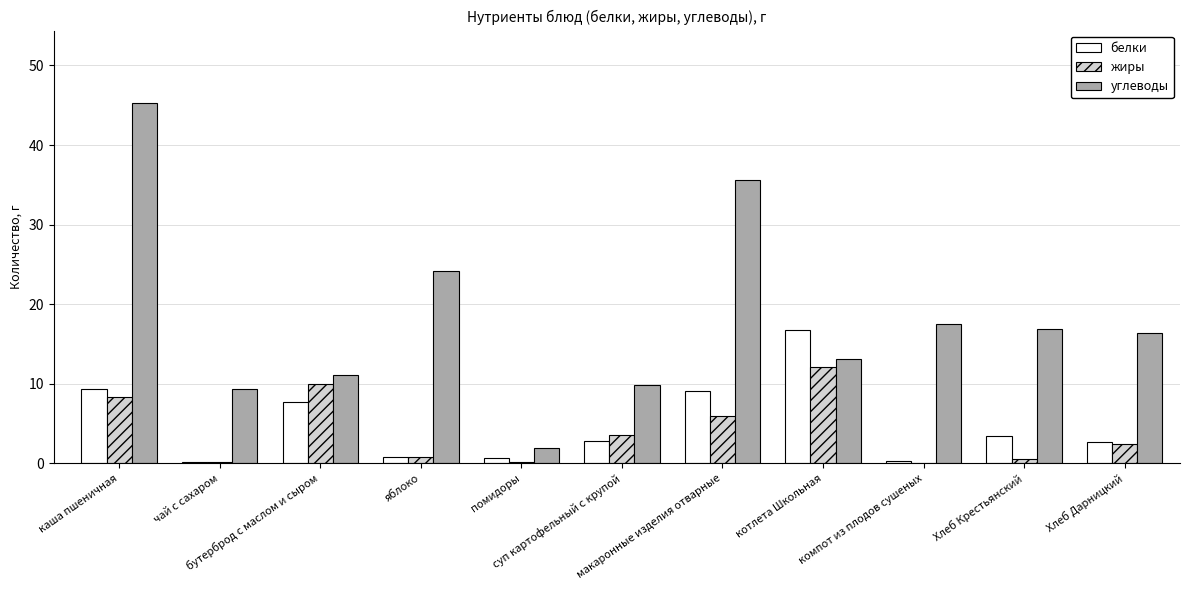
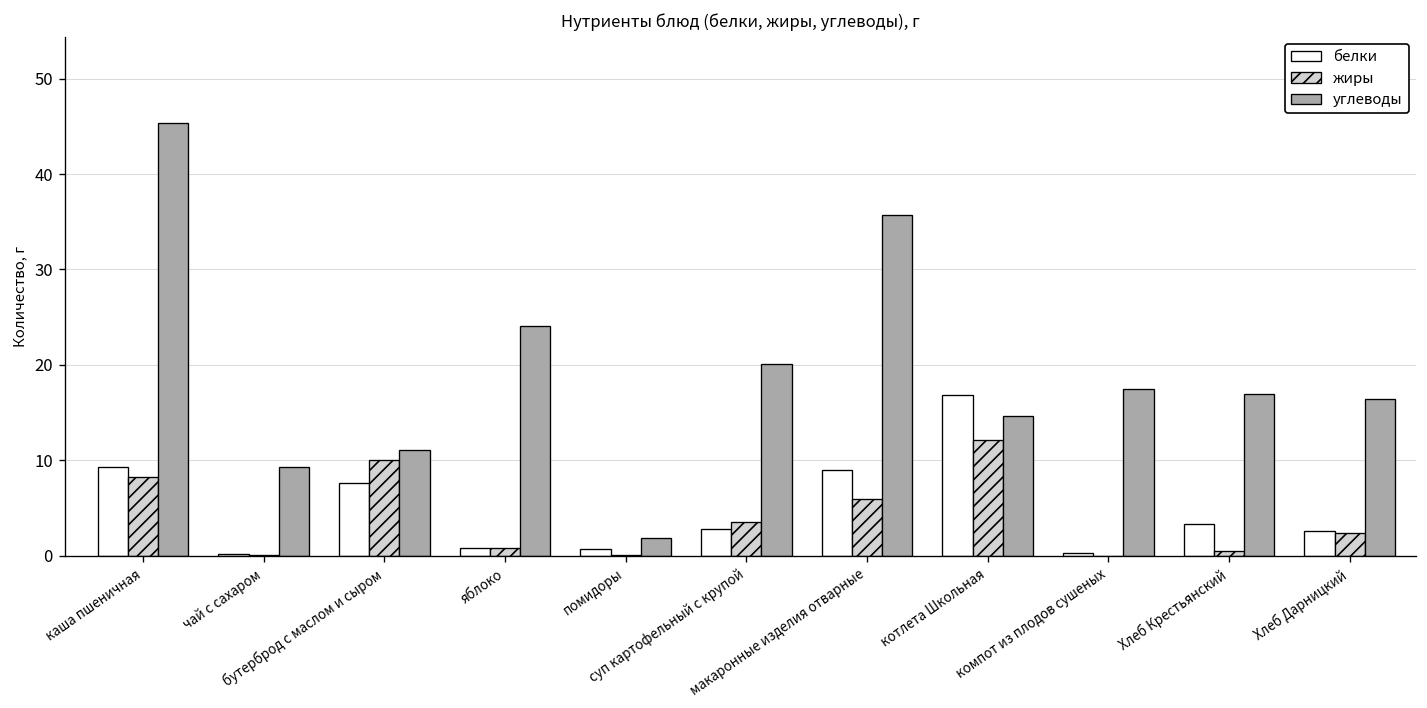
углеводы, суп картофельный с крупой: 10 -> 20
углеводы, котлета Школьная: 13 -> 15
